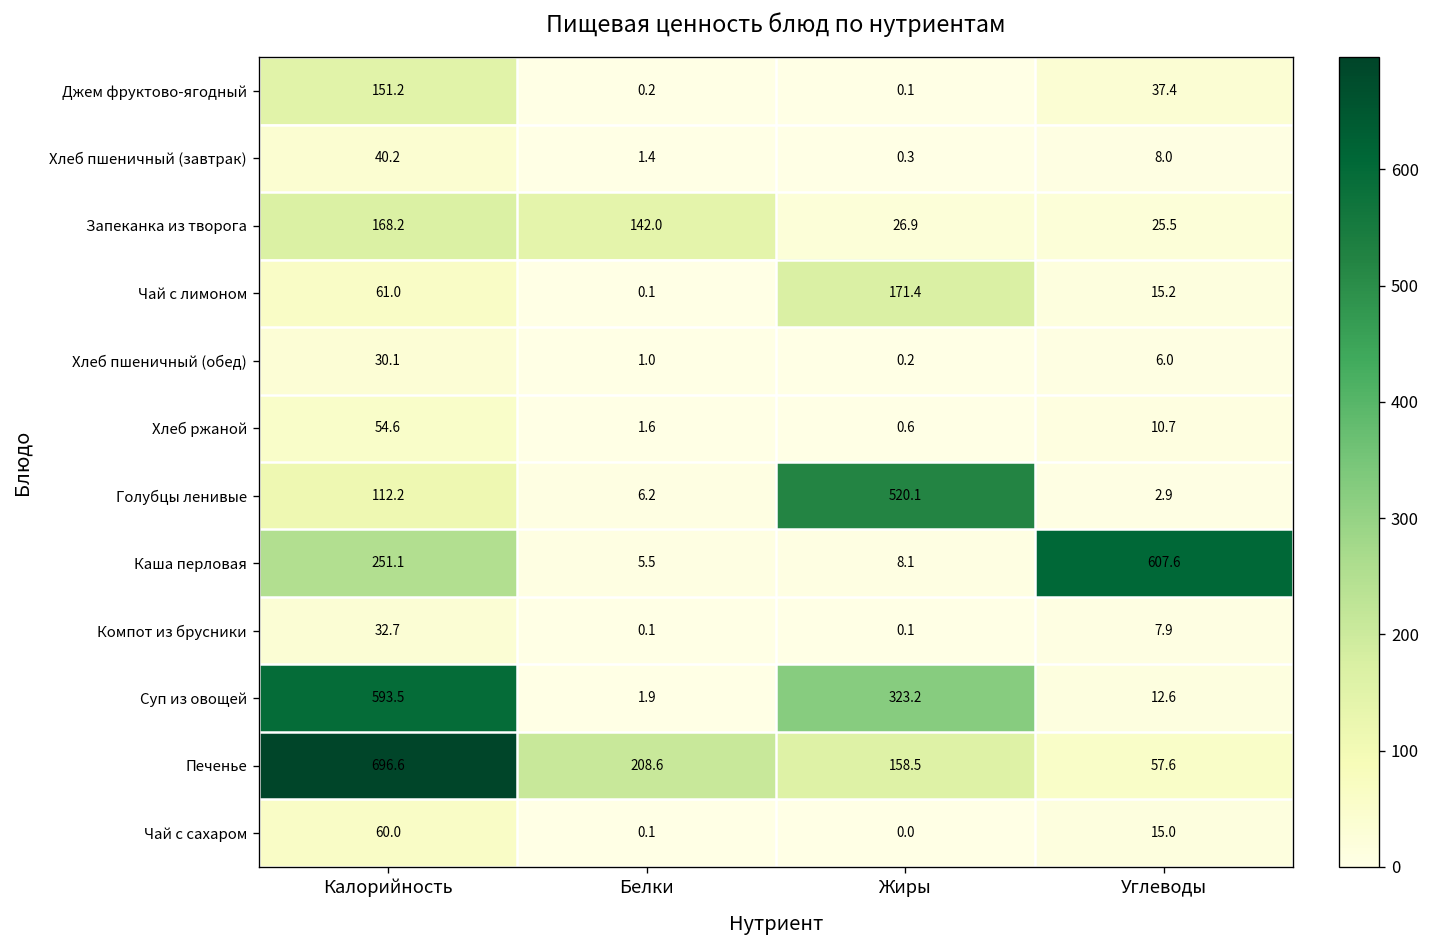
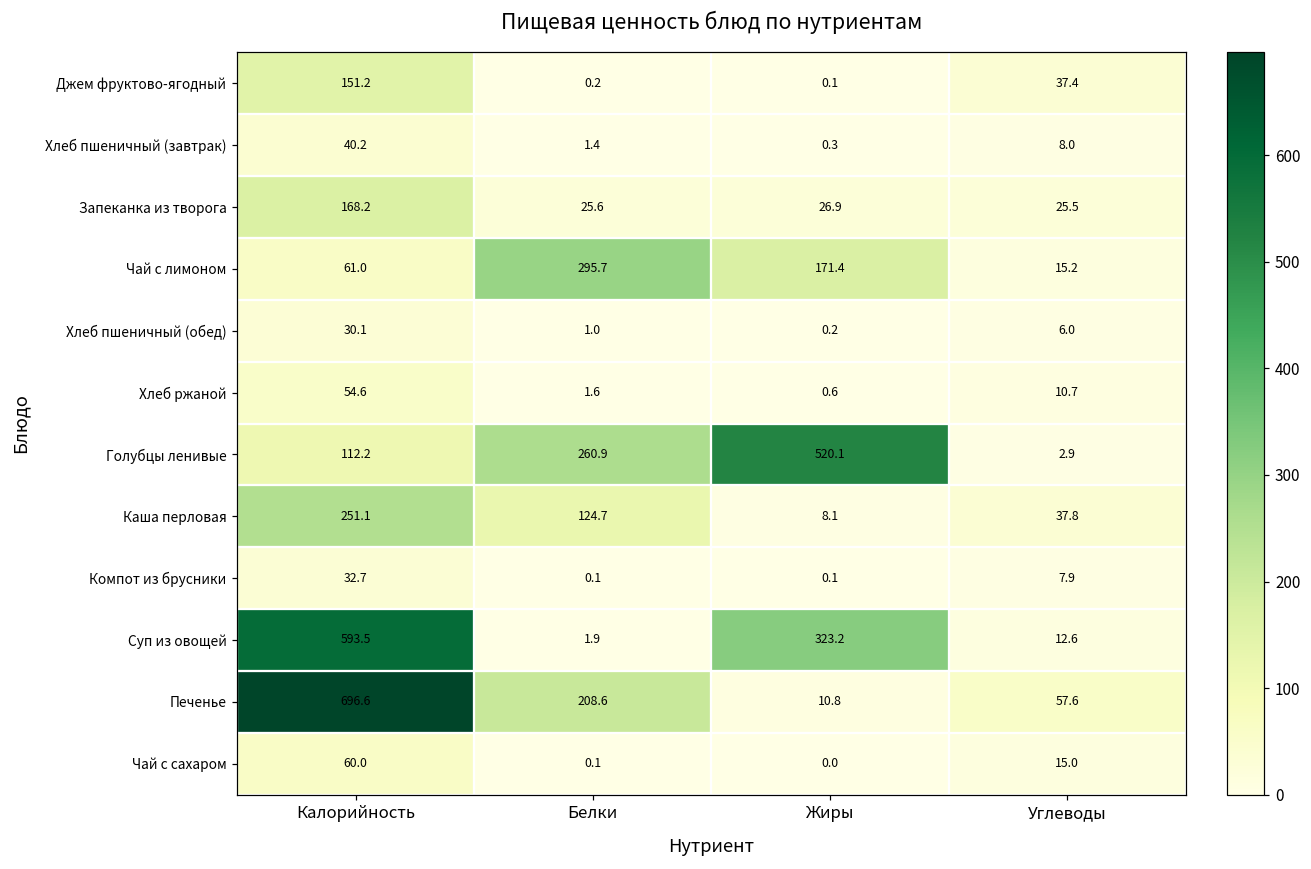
Запеканка из творога, Белки: 142.0 -> 25.6
Чай с лимоном, Белки: 0.1 -> 295.7
Голубцы ленивые, Белки: 6.2 -> 260.9
Каша перловая, Белки: 5.5 -> 124.7
Каша перловая, Углеводы: 607.6 -> 37.8
Печенье, Жиры: 158.5 -> 10.8
